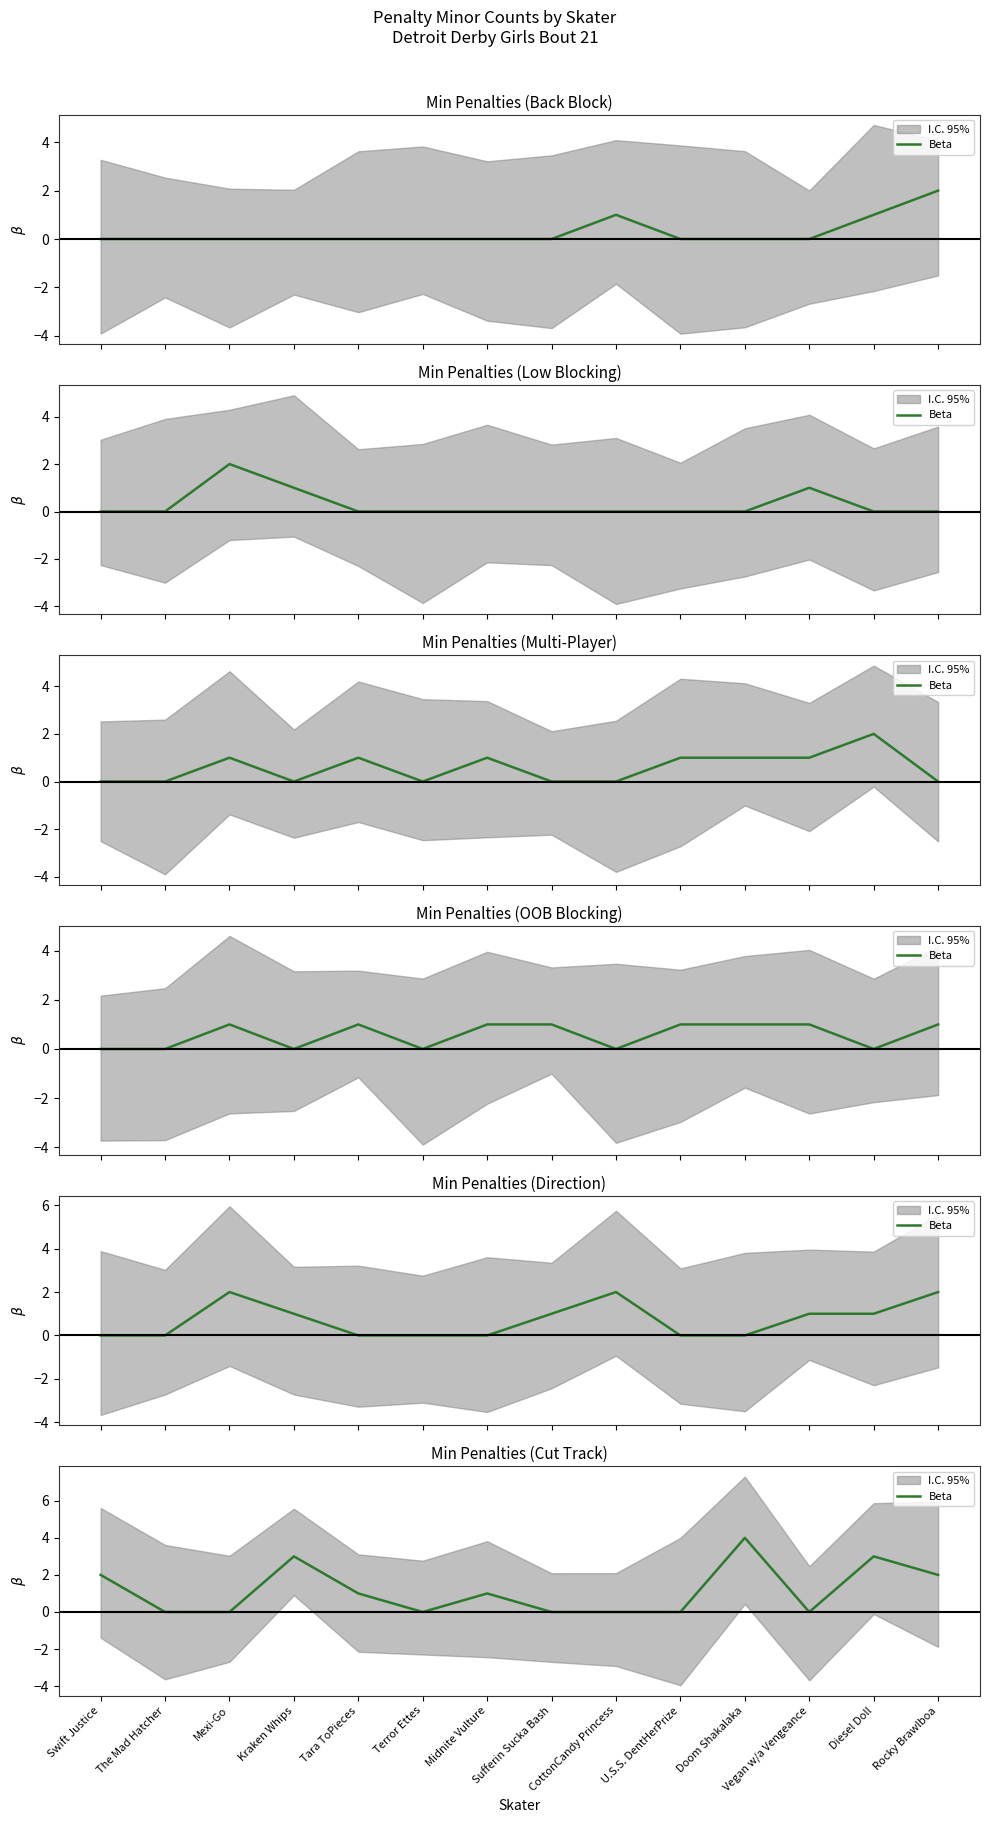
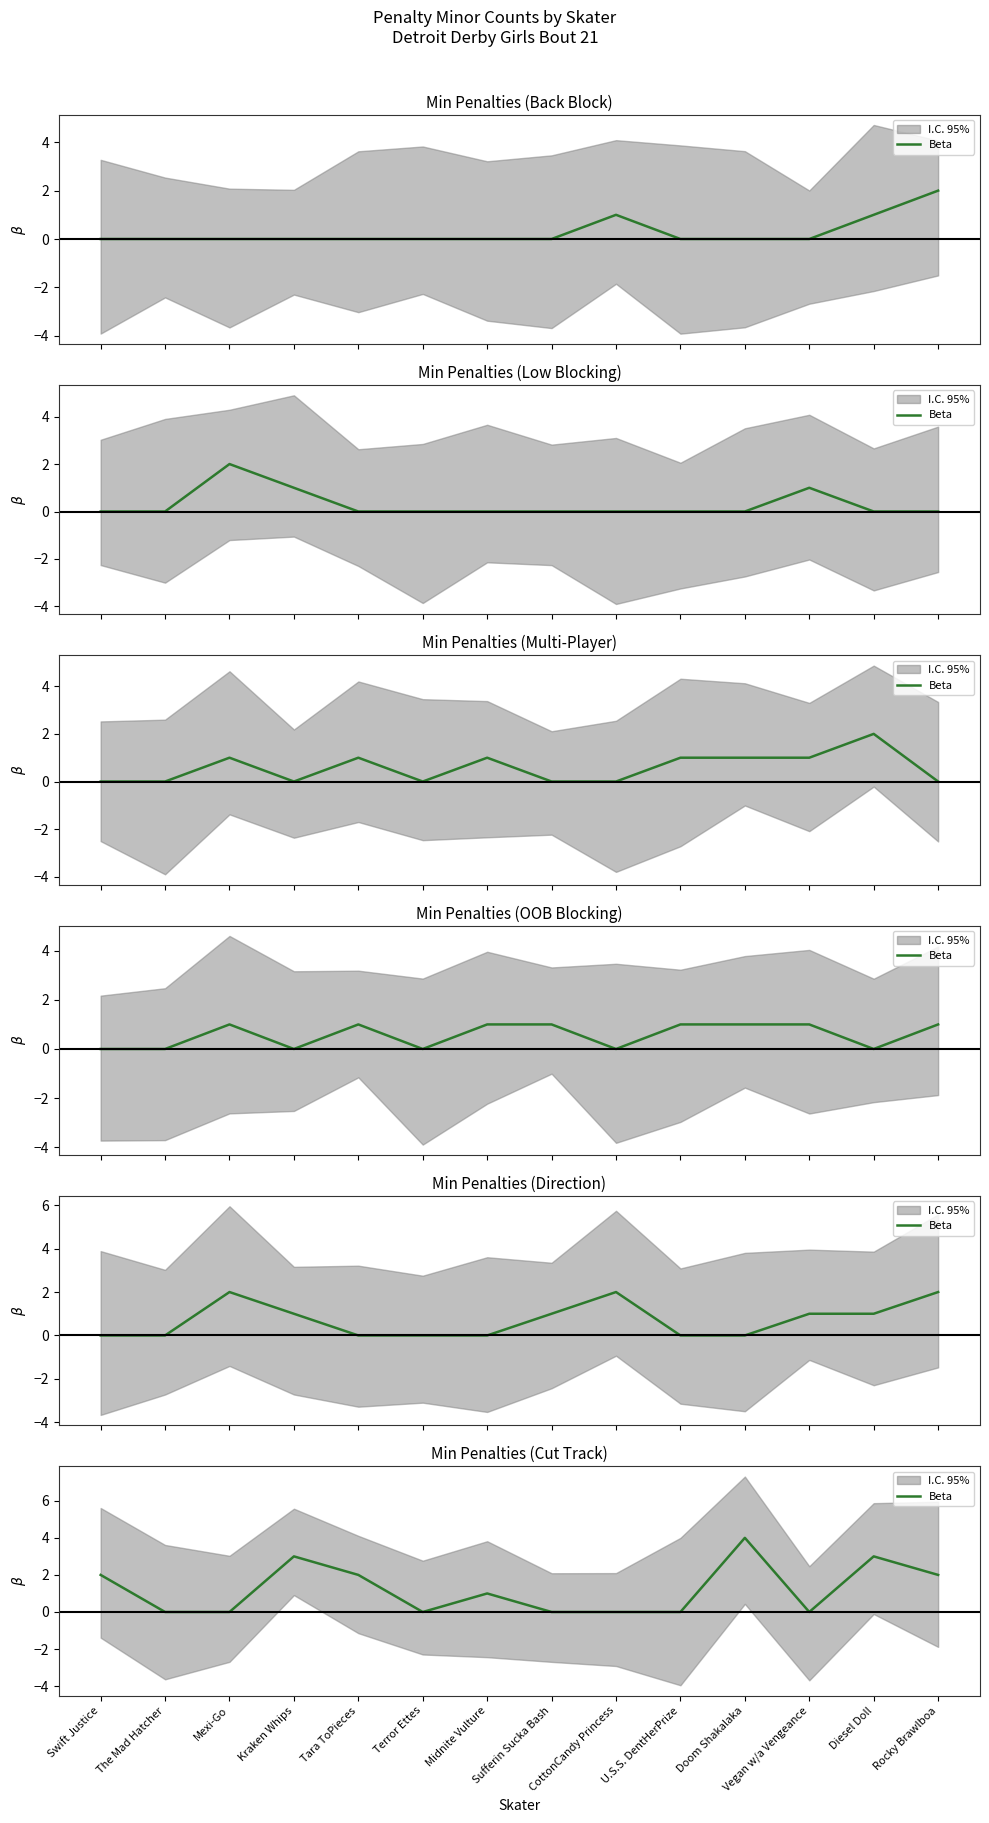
Min Penalties (Cut Track), Beta, Tara ToPieces: 1 -> 2
